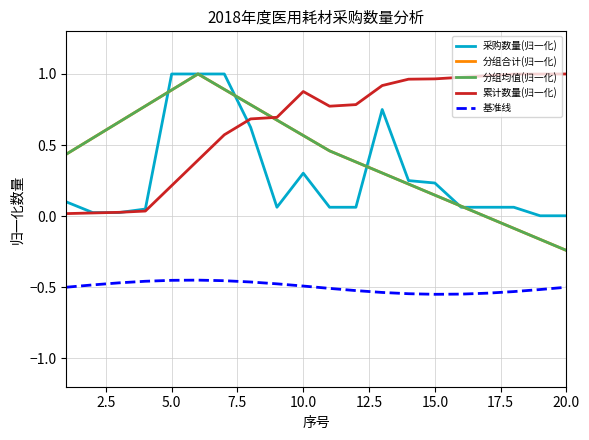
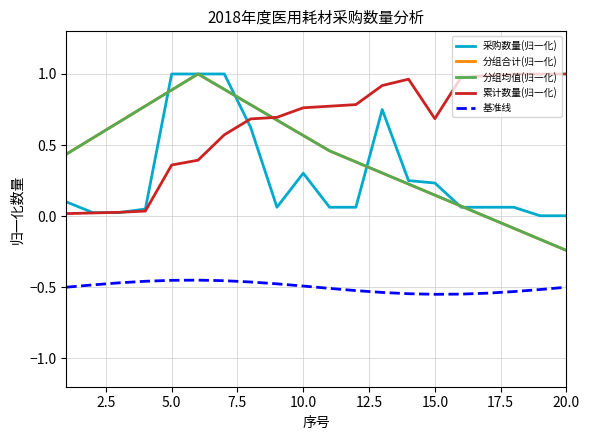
累计数量(归一化), 5.0: 0.21 -> 0.36
累计数量(归一化), 10.0: 0.88 -> 0.76
累计数量(归一化), 15.0: 0.97 -> 0.69
